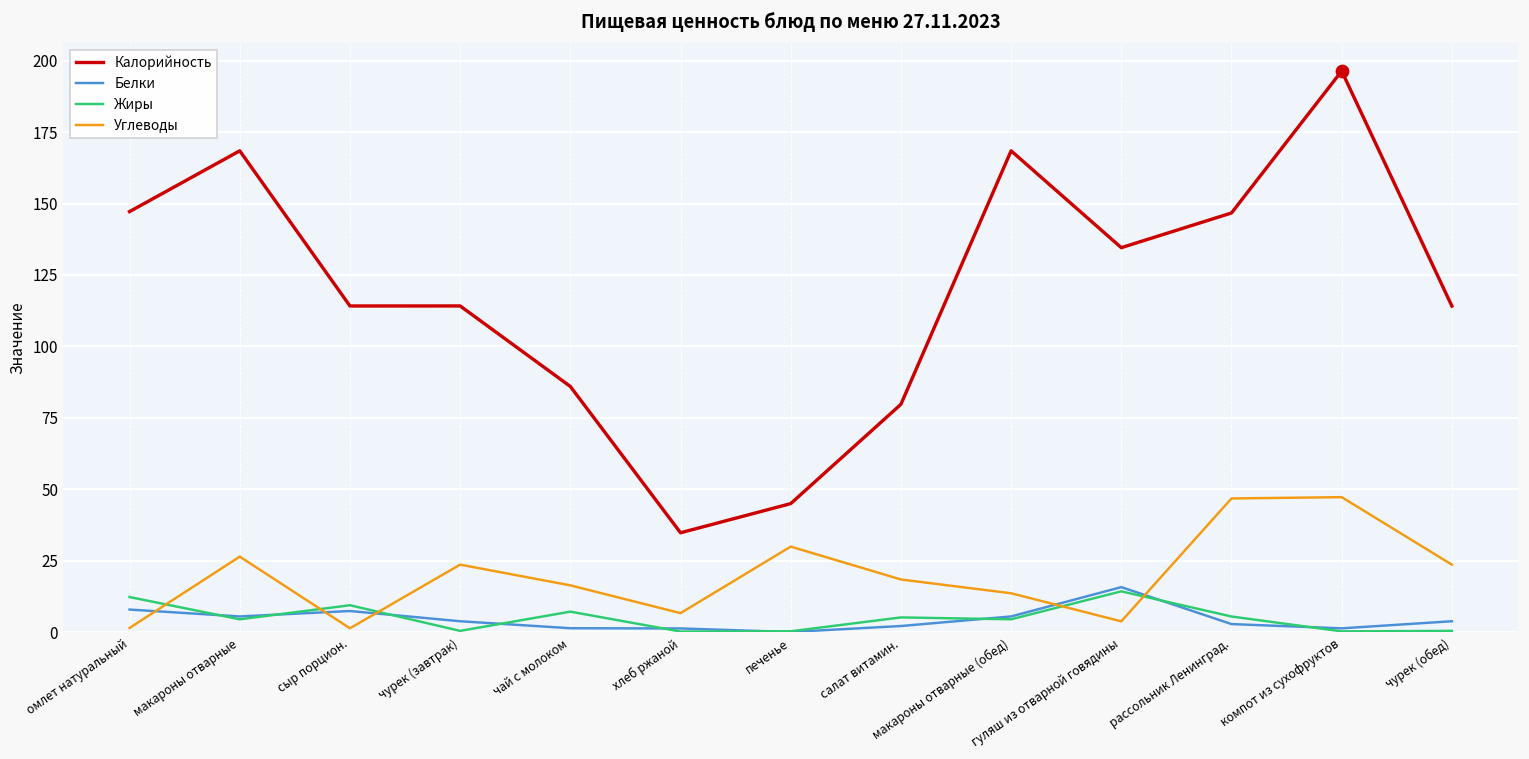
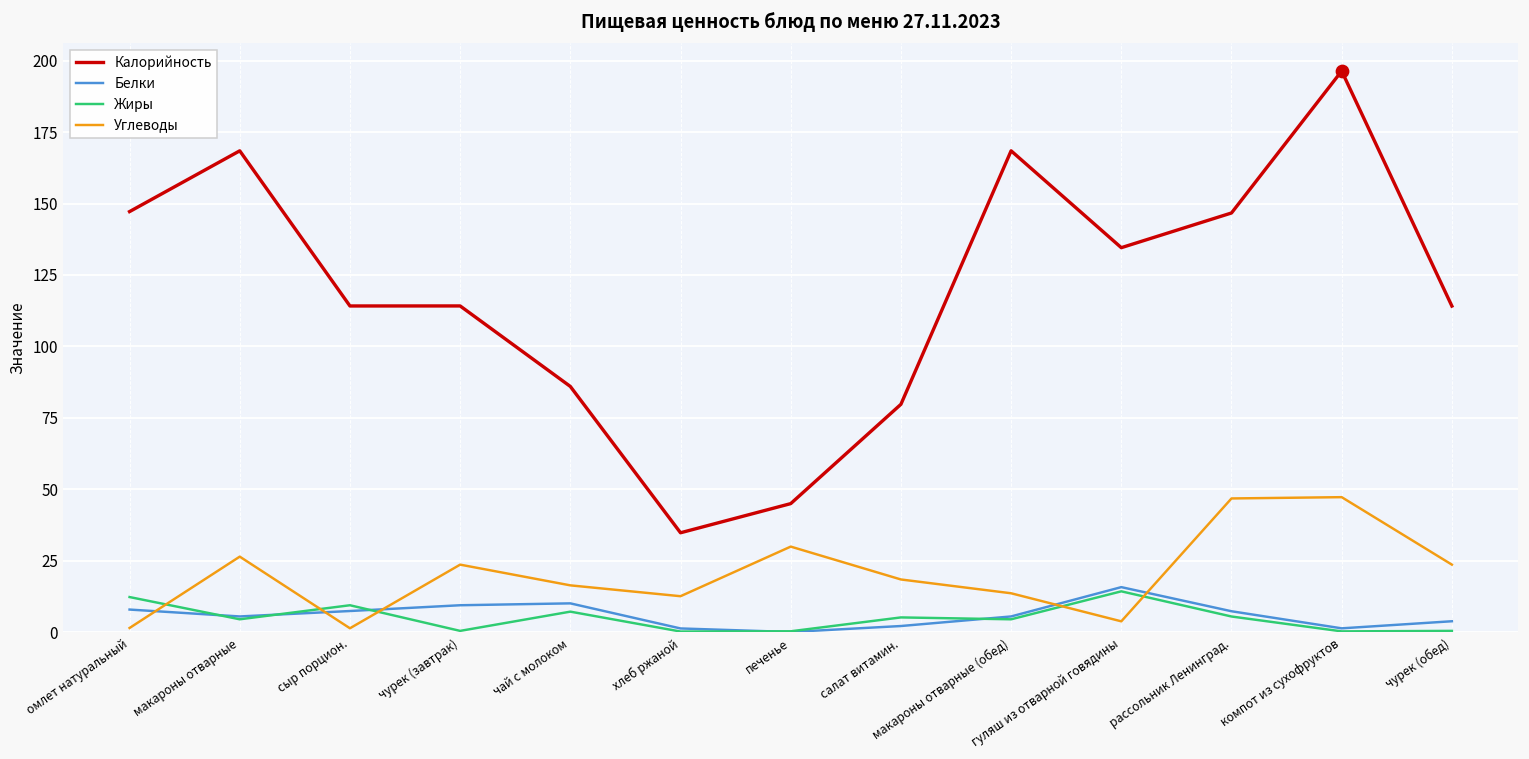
Белки, чурек (завтрак): 4 -> 9
Белки, чай с молоком: 1 -> 10
Углеводы, хлеб ржаной: 7 -> 13
Белки, рассольник Ленинград.: 3 -> 7
